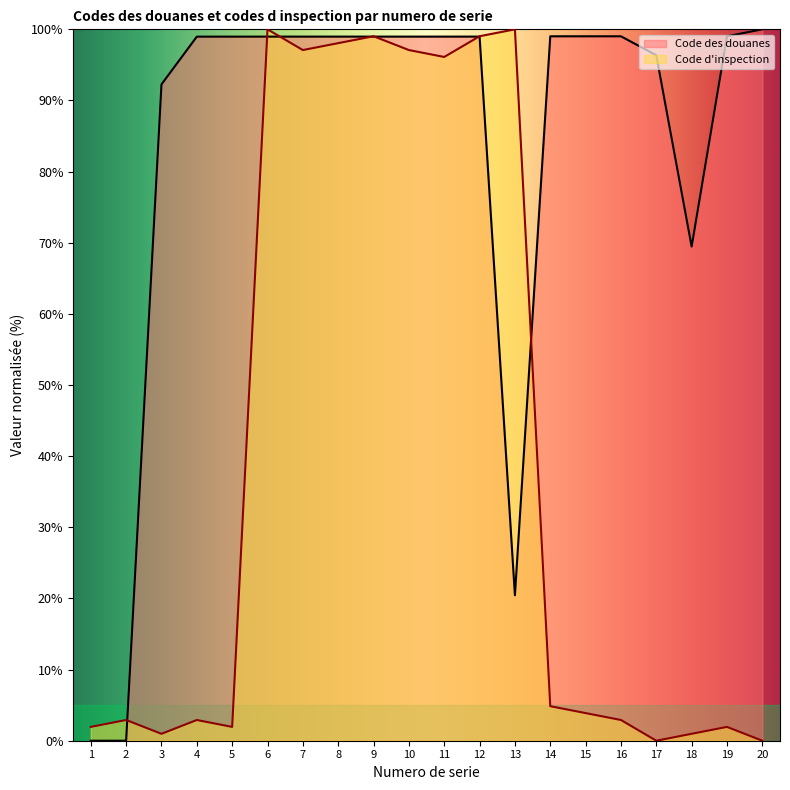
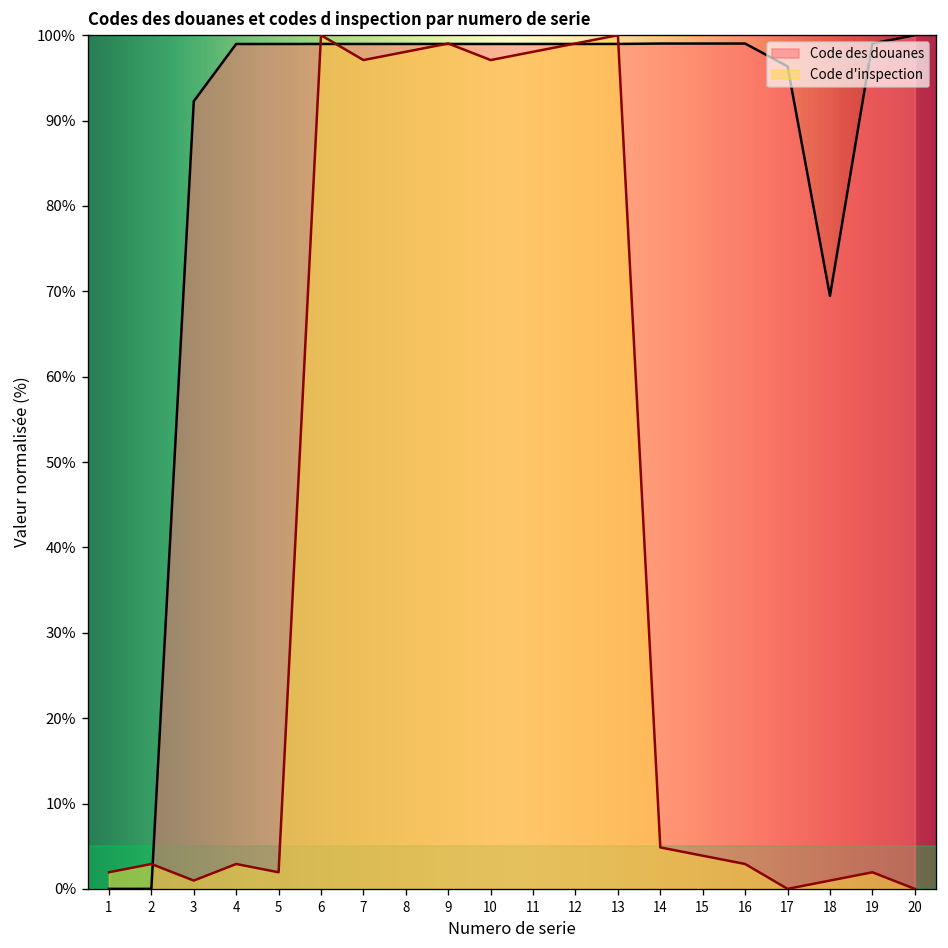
Code d'inspection, 11: 96% -> 98%
Code des douanes, 13: 20% -> 99%
